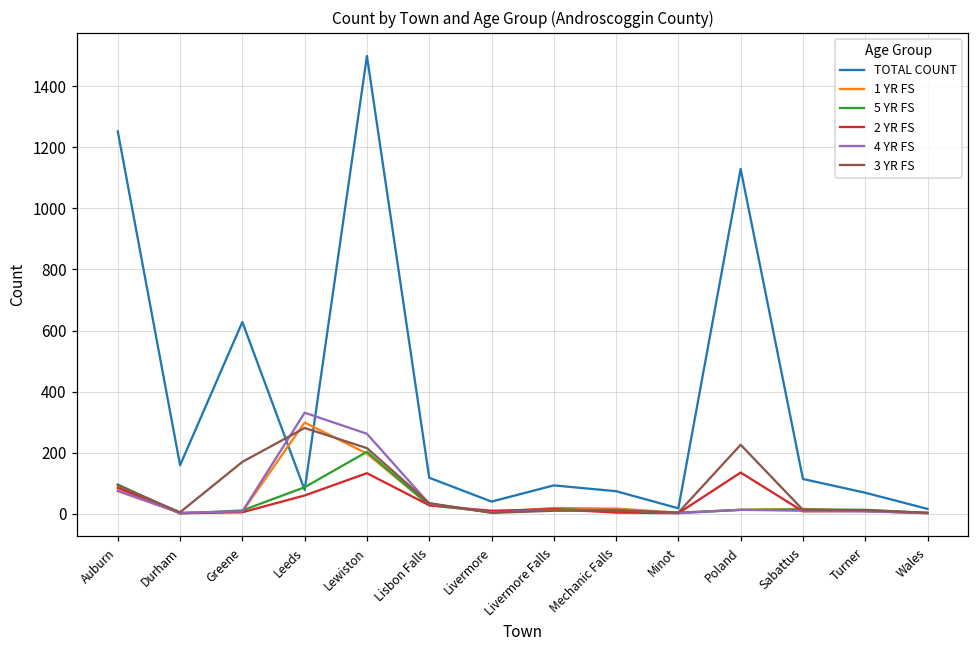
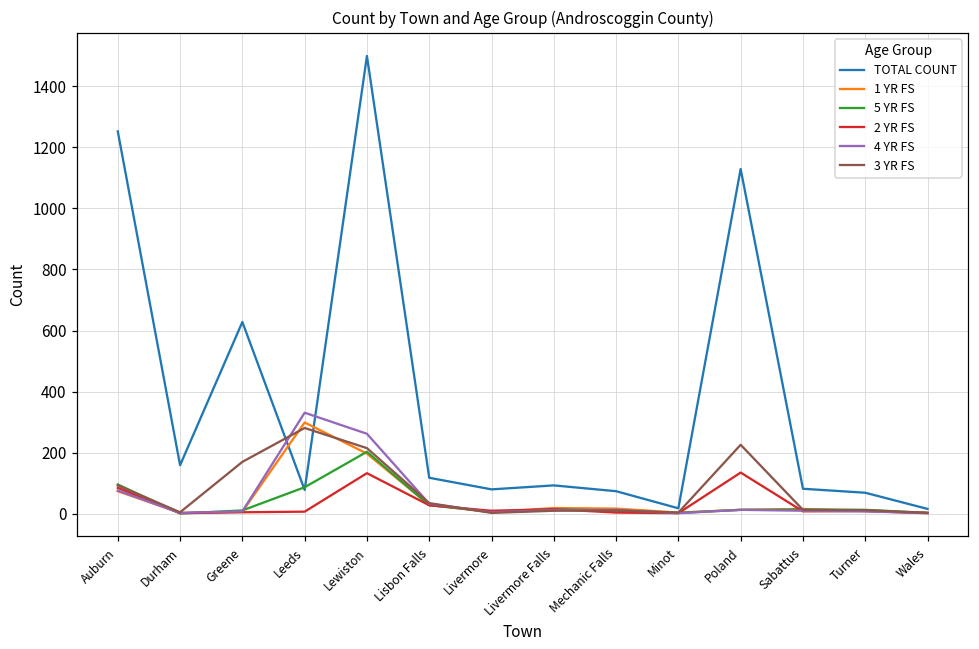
2 YR FS, Leeds: 60 -> 10
TOTAL COUNT, Livermore: 40 -> 80
TOTAL COUNT, Sabattus: 110 -> 80
